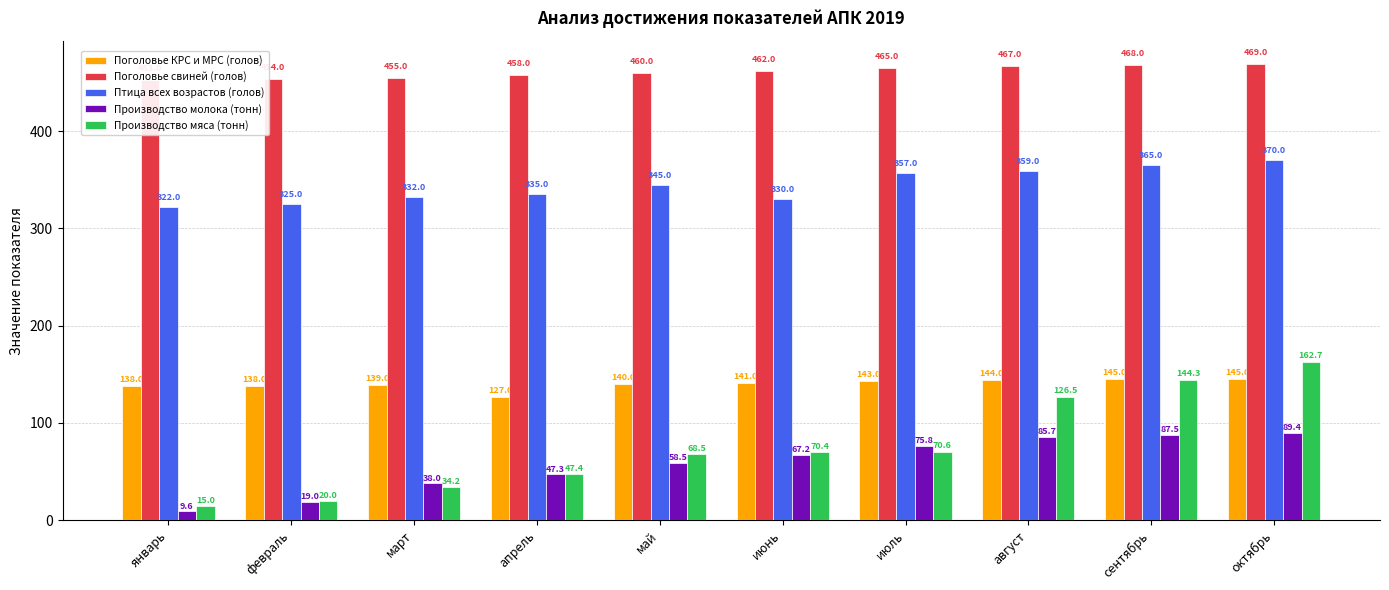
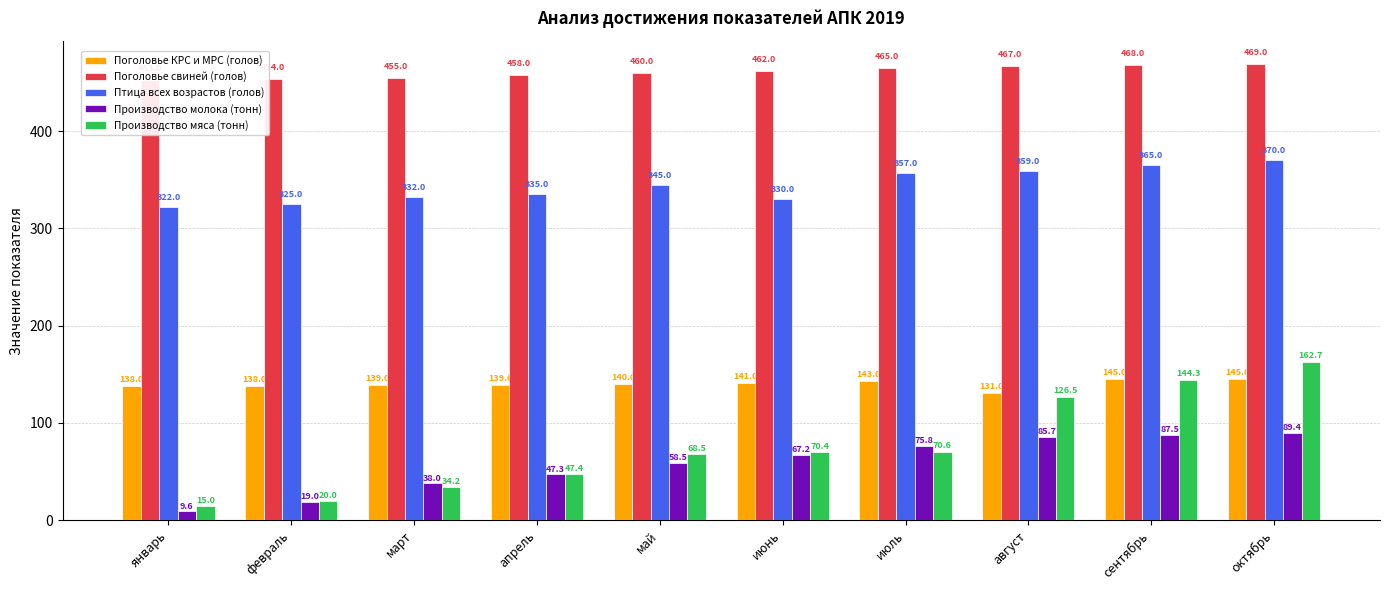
Поголовье КРС и МРС (голов), апрель: 127.0 -> 139.0
Поголовье КРС и МРС (голов), август: 144.0 -> 131.0
